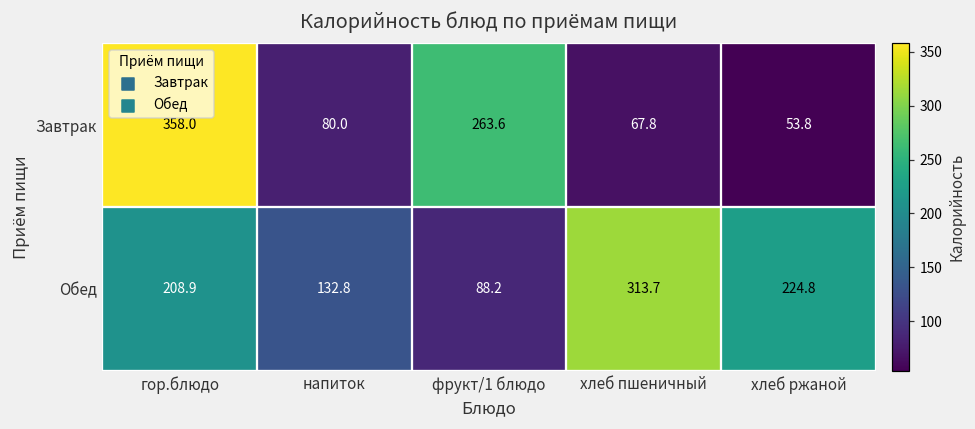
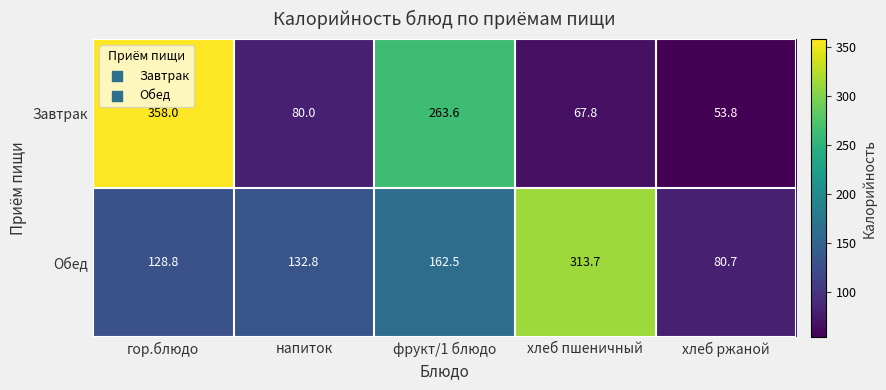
Обед, гор.блюдо: 208.9 -> 128.8
Обед, фрукт/1 блюдо: 88.2 -> 162.5
Обед, хлеб ржаной: 224.8 -> 80.7
